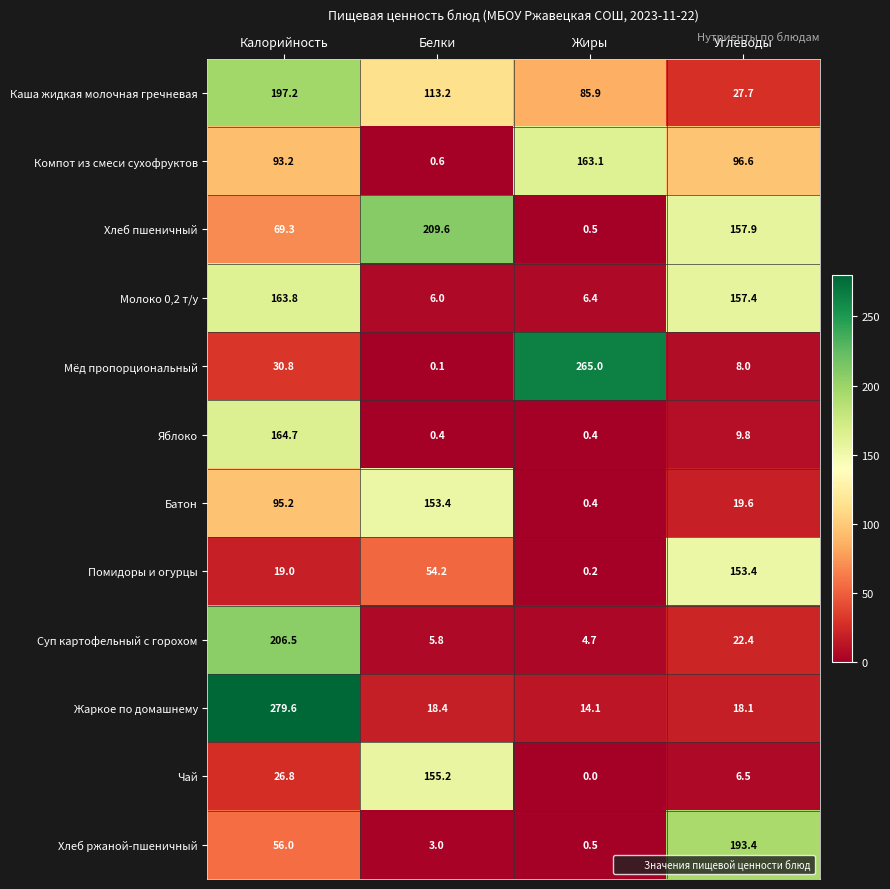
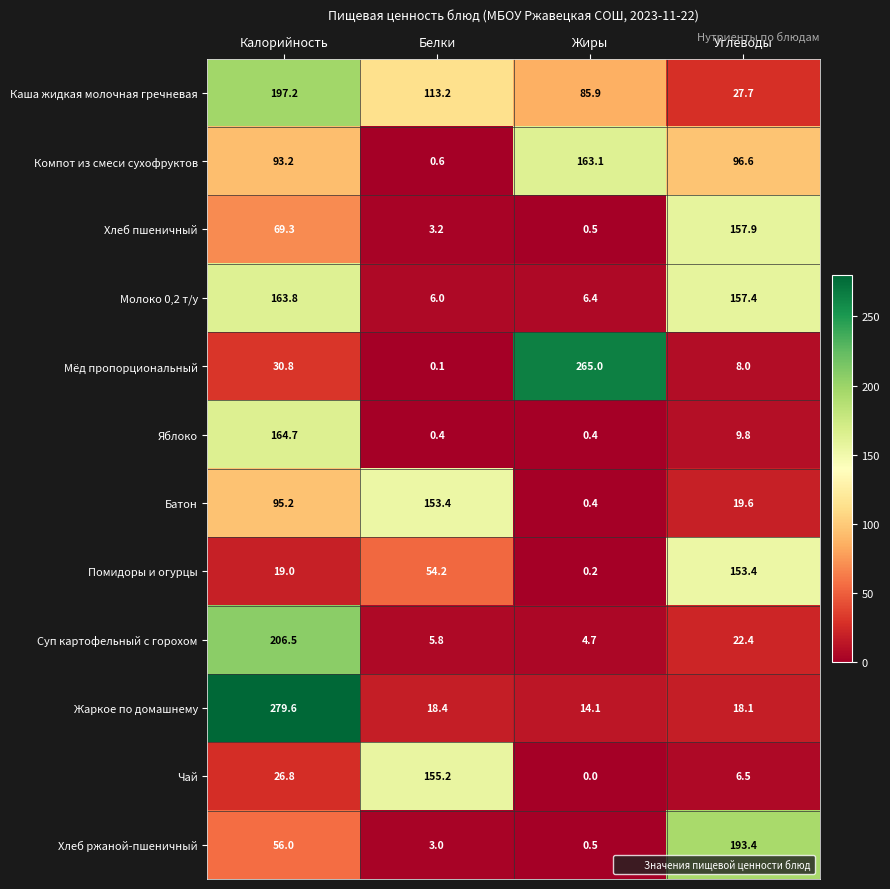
Хлеб пшеничный, Белки: 209.6 -> 3.2
